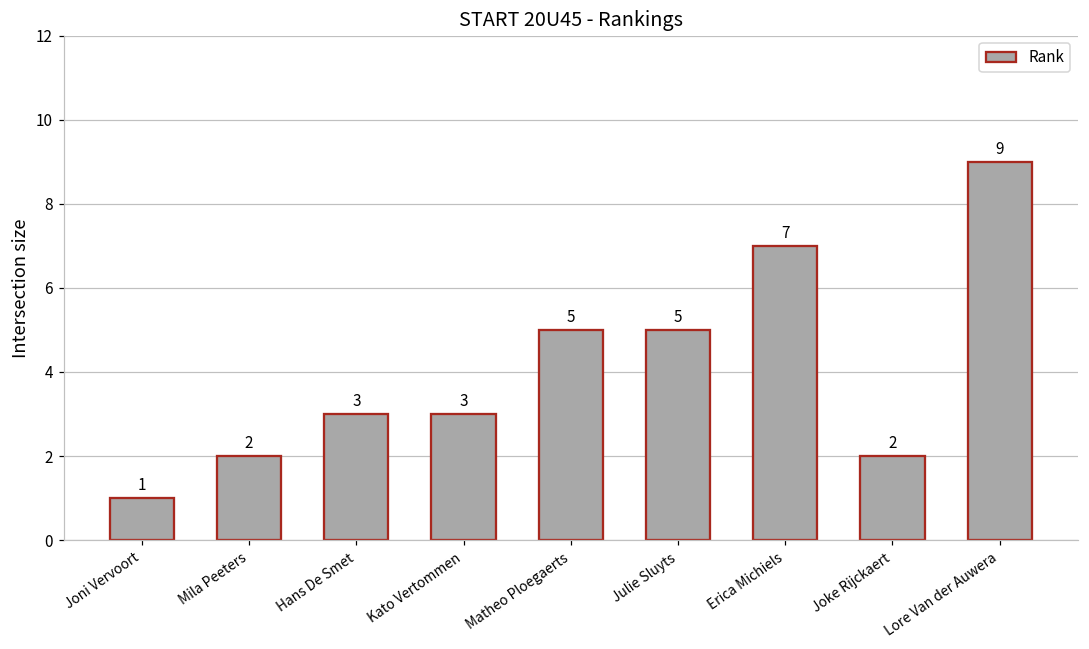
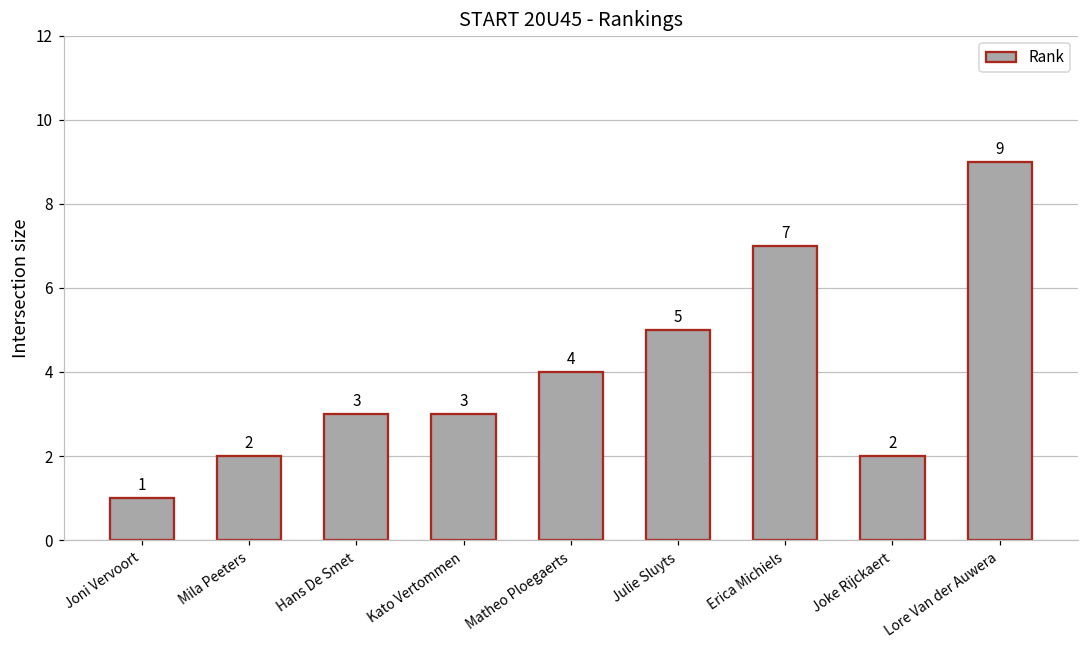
Matheo Ploegaerts: 5 -> 4
